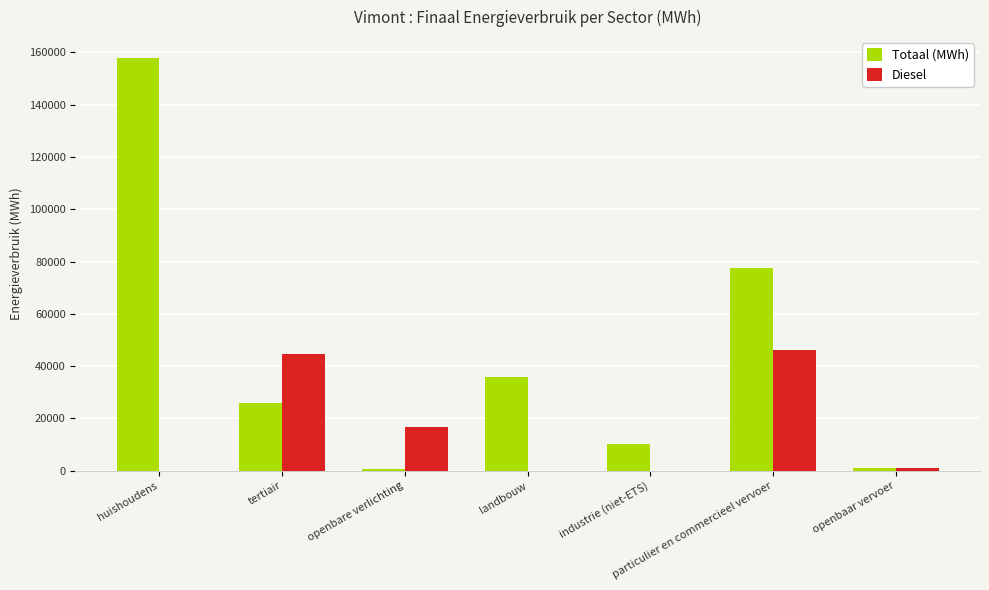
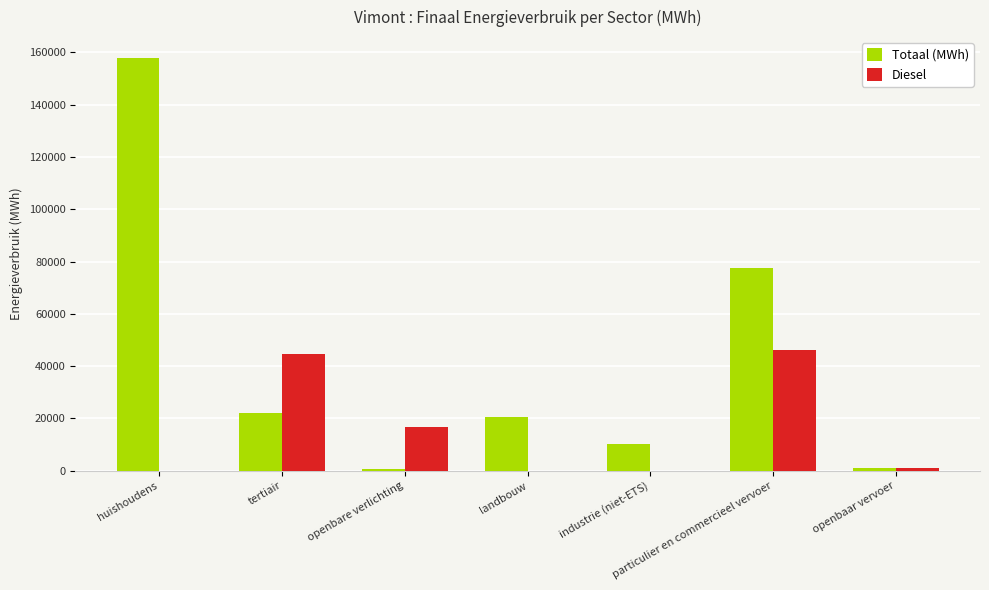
Totaal (MWh), tertiair: 26000 -> 22000
Totaal (MWh), landbouw: 36000 -> 20000
